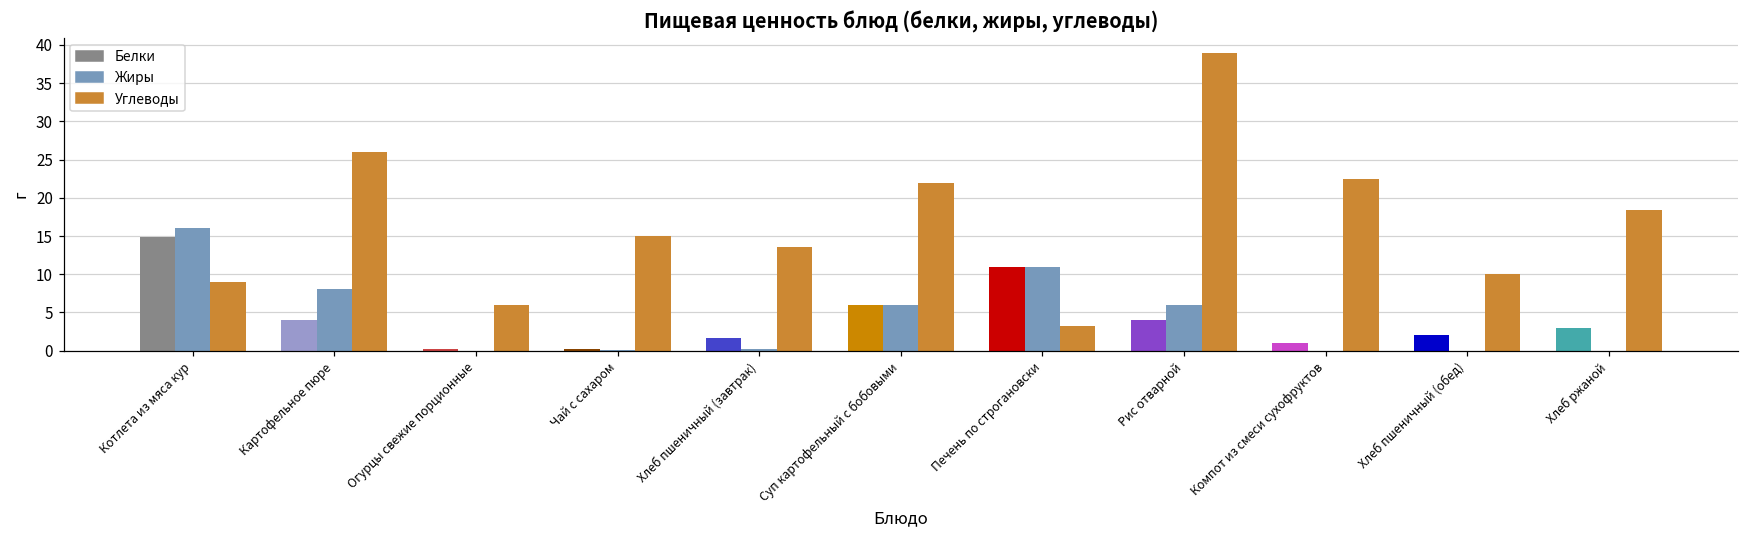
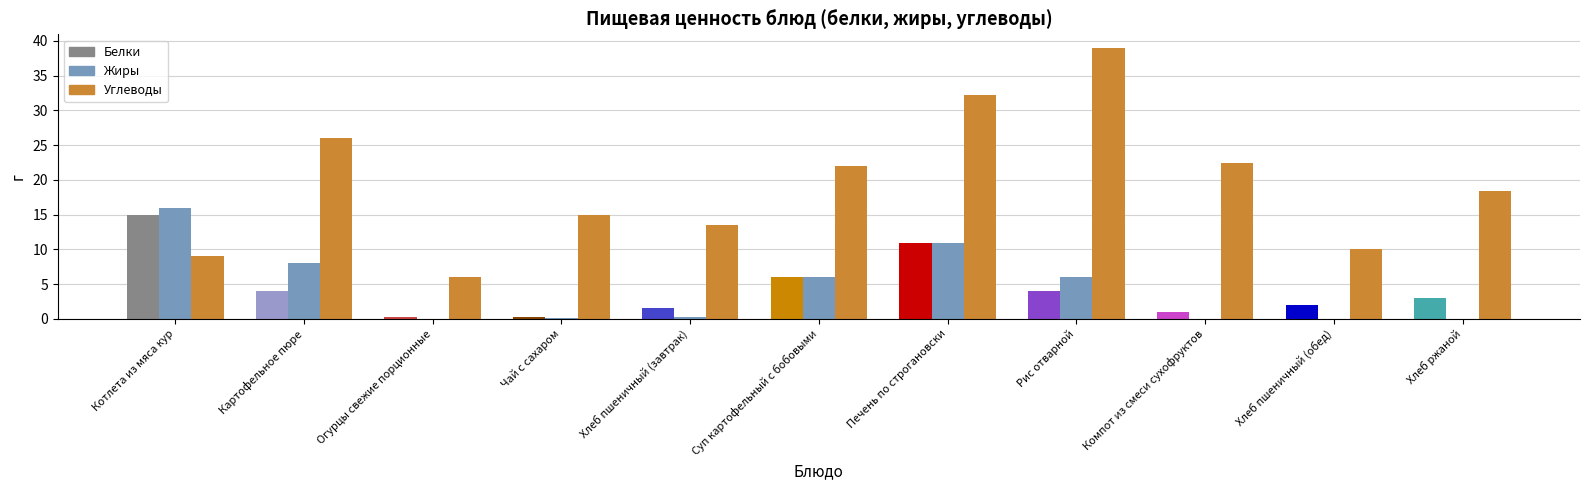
Углеводы, Печень по строгановски: 3 -> 32
